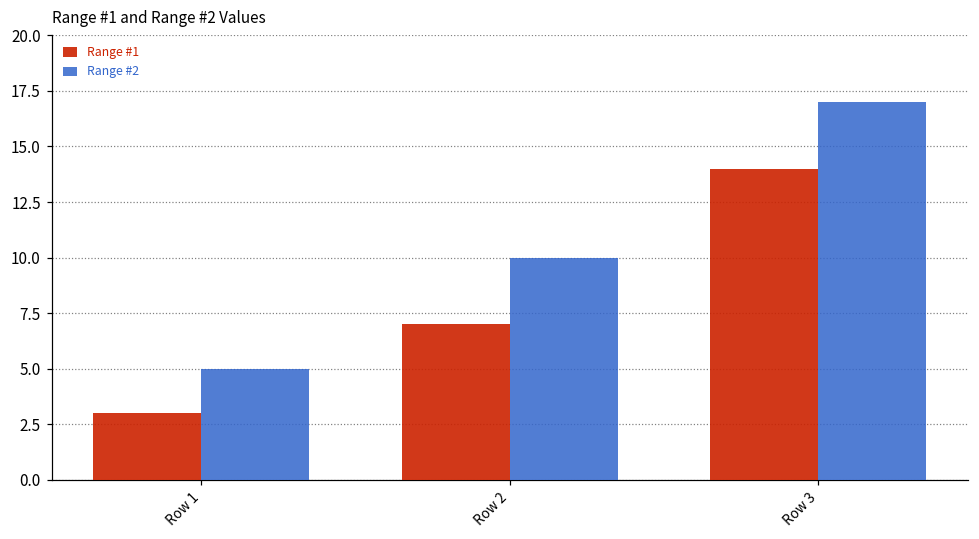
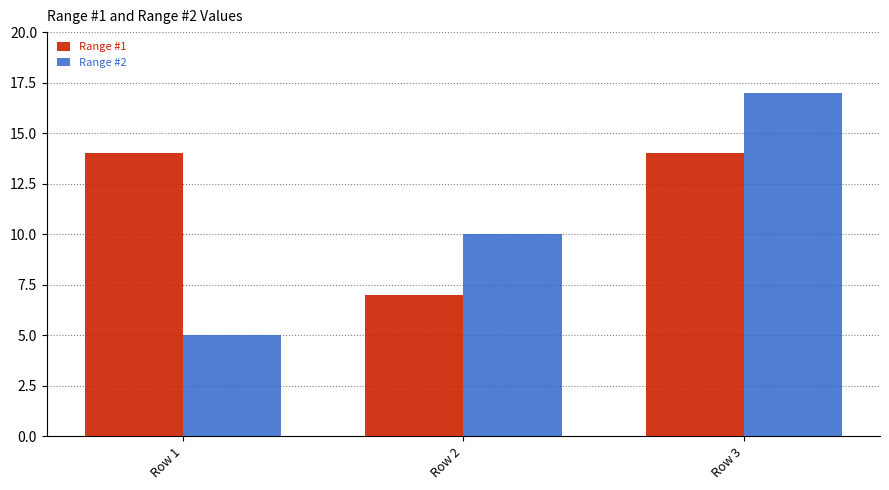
Range #1, Row 1: 3 -> 14
